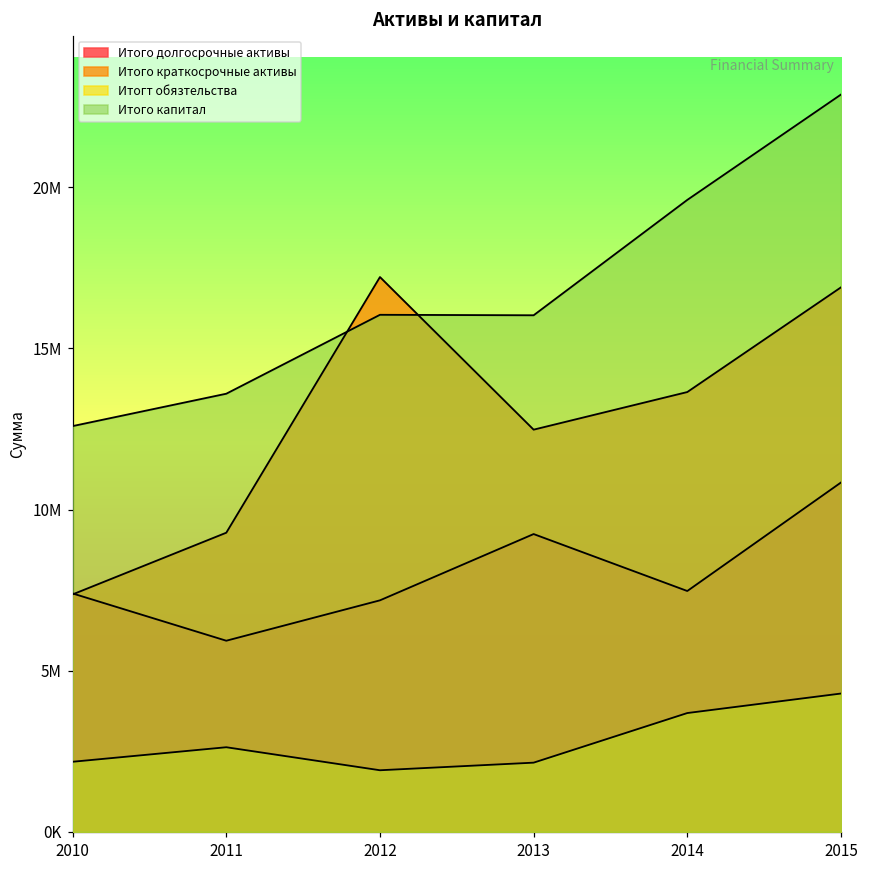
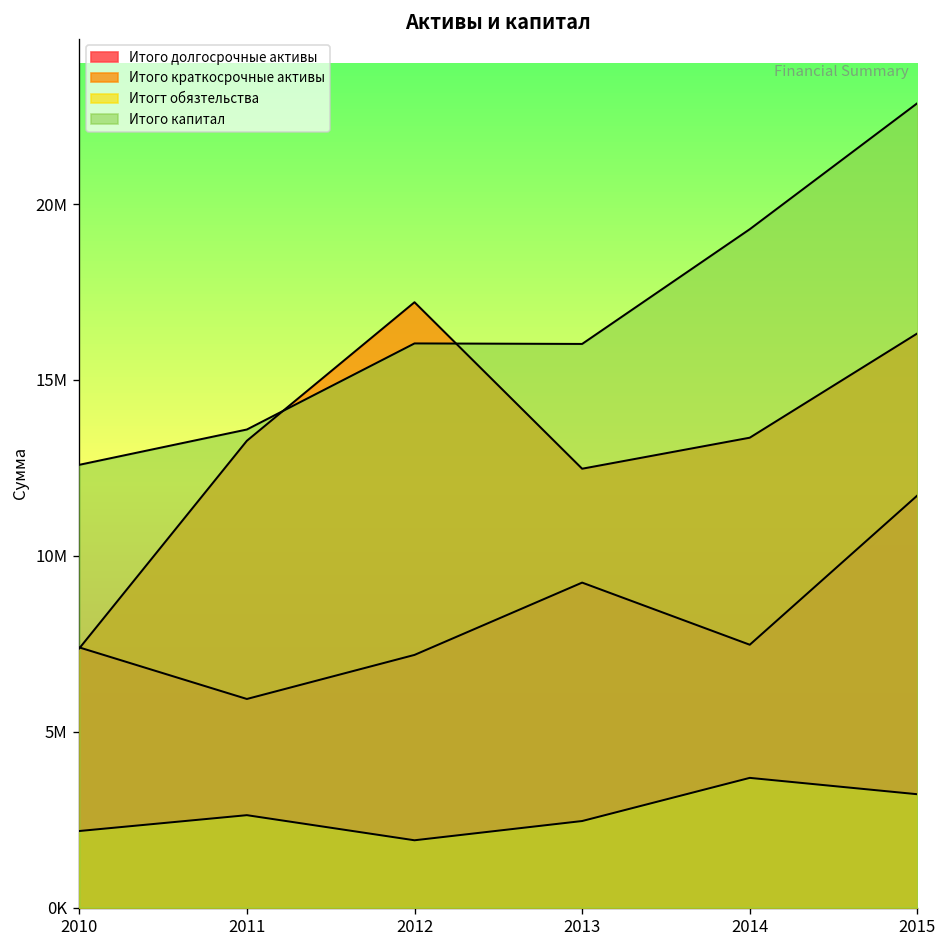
Итого краткосрочные активы, 2011: 9300000 -> 13300000
Итогт обязтельства, 2013: 2100000 -> 2500000
Итого краткосрочные активы, 2014: 13600000 -> 13400000
Итого капитал, 2014: 19600000 -> 19300000
Итого долгосрочные активы, 2015: 10800000 -> 11700000
Итого краткосрочные активы, 2015: 16900000 -> 16300000
Итогт обязтельства, 2015: 4300000 -> 3200000
